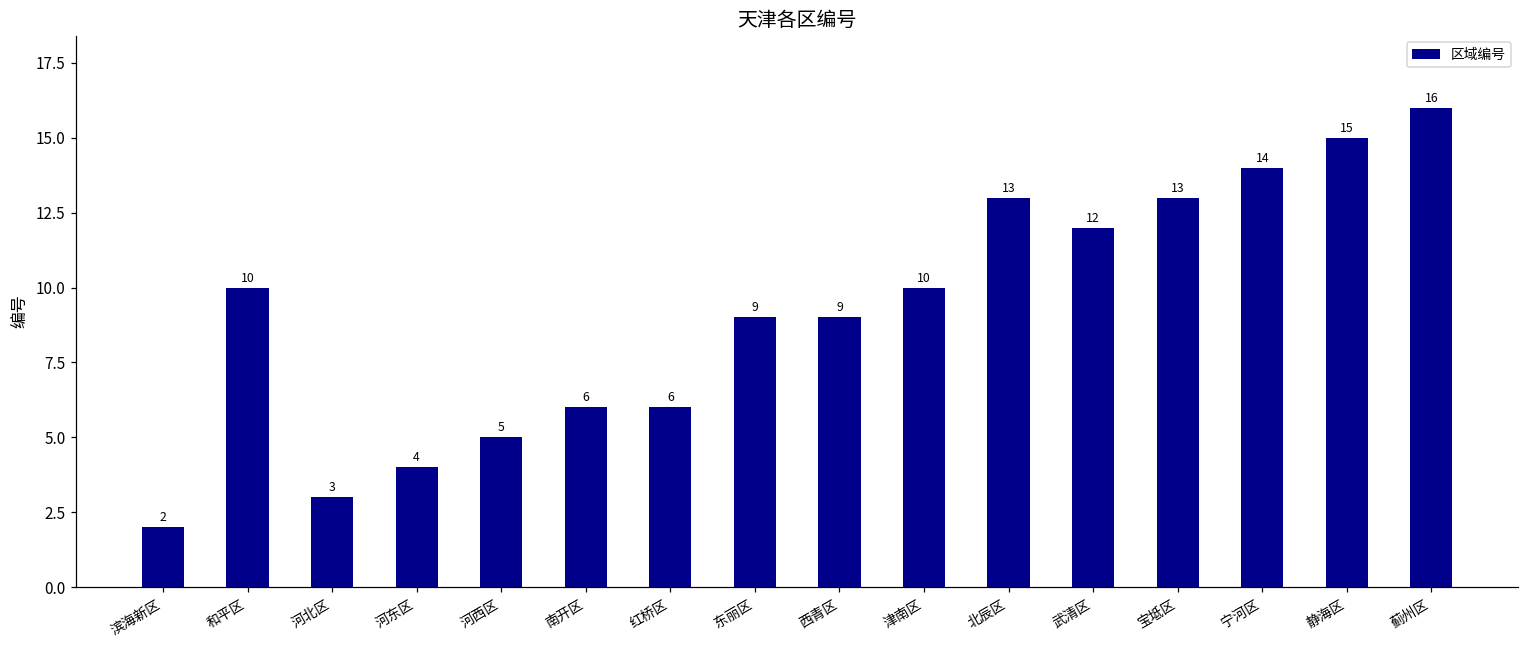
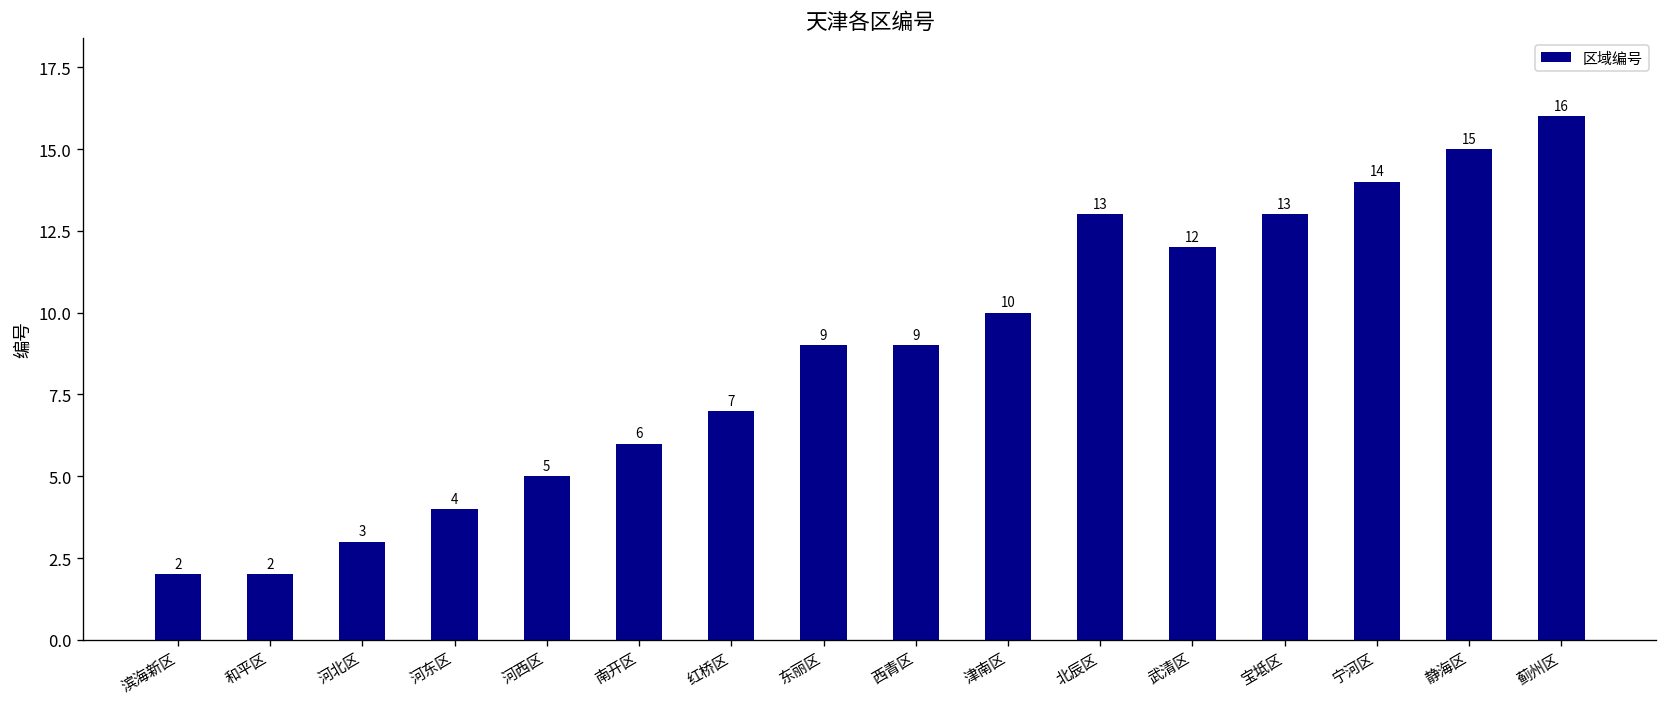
和平区: 10 -> 2
红桥区: 6 -> 7
